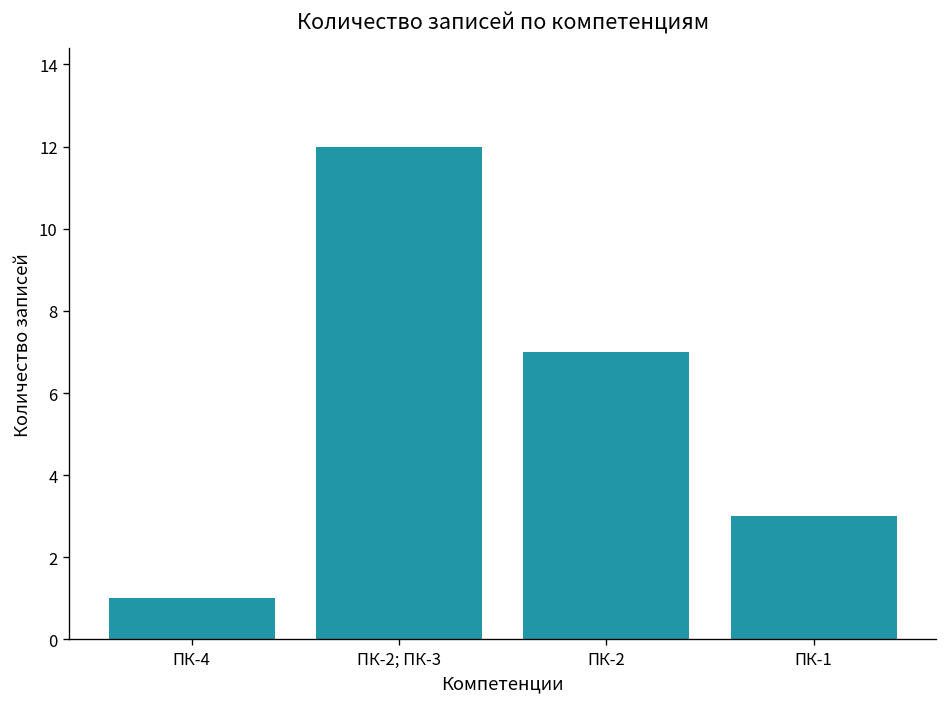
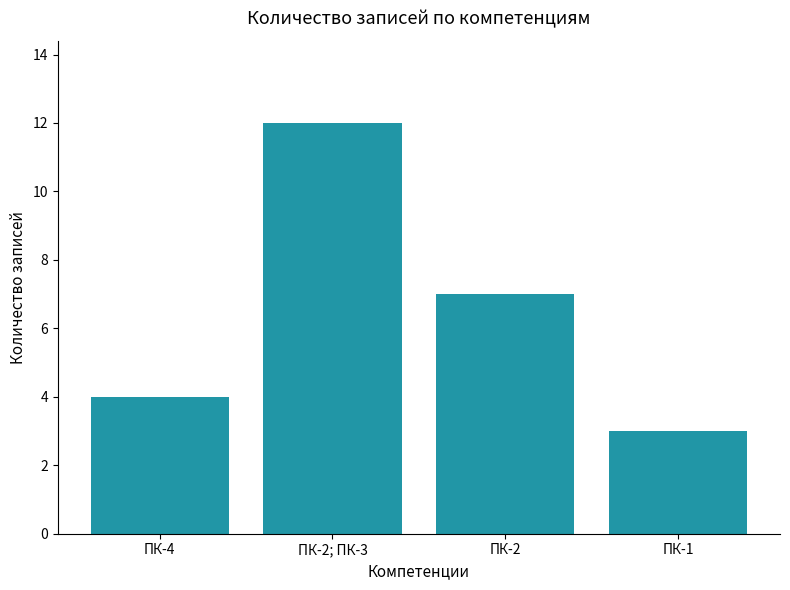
ПК-4: 1 -> 4
